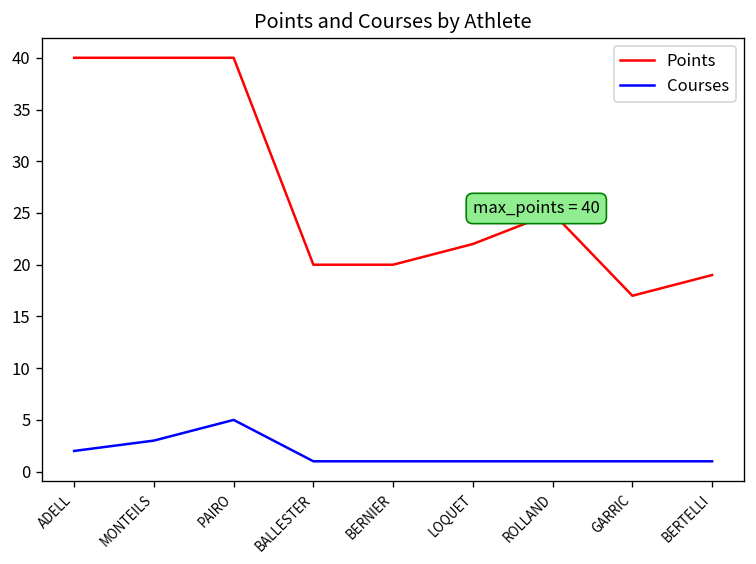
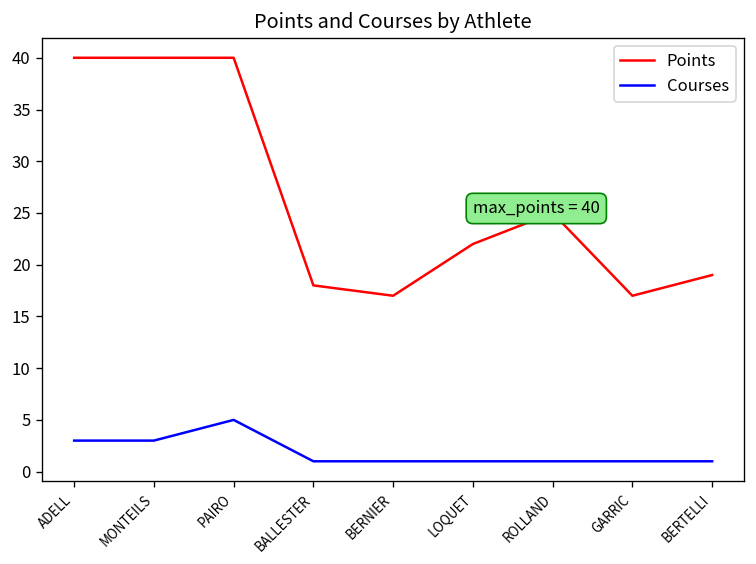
Courses, ADELL: 2 -> 3
Points, BALLESTER: 20 -> 18
Points, BERNIER: 20 -> 17
